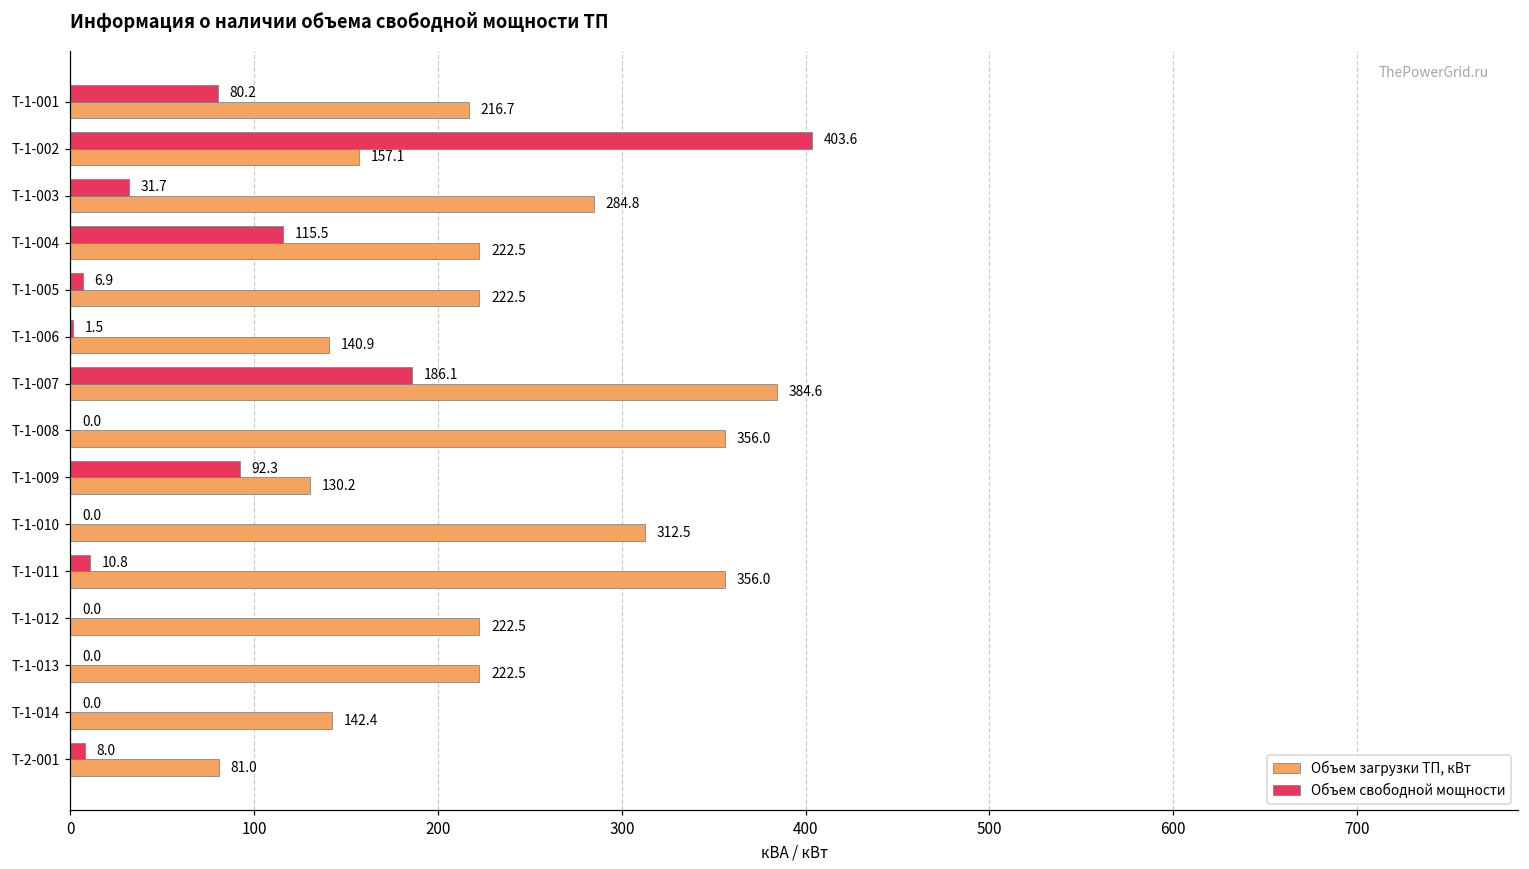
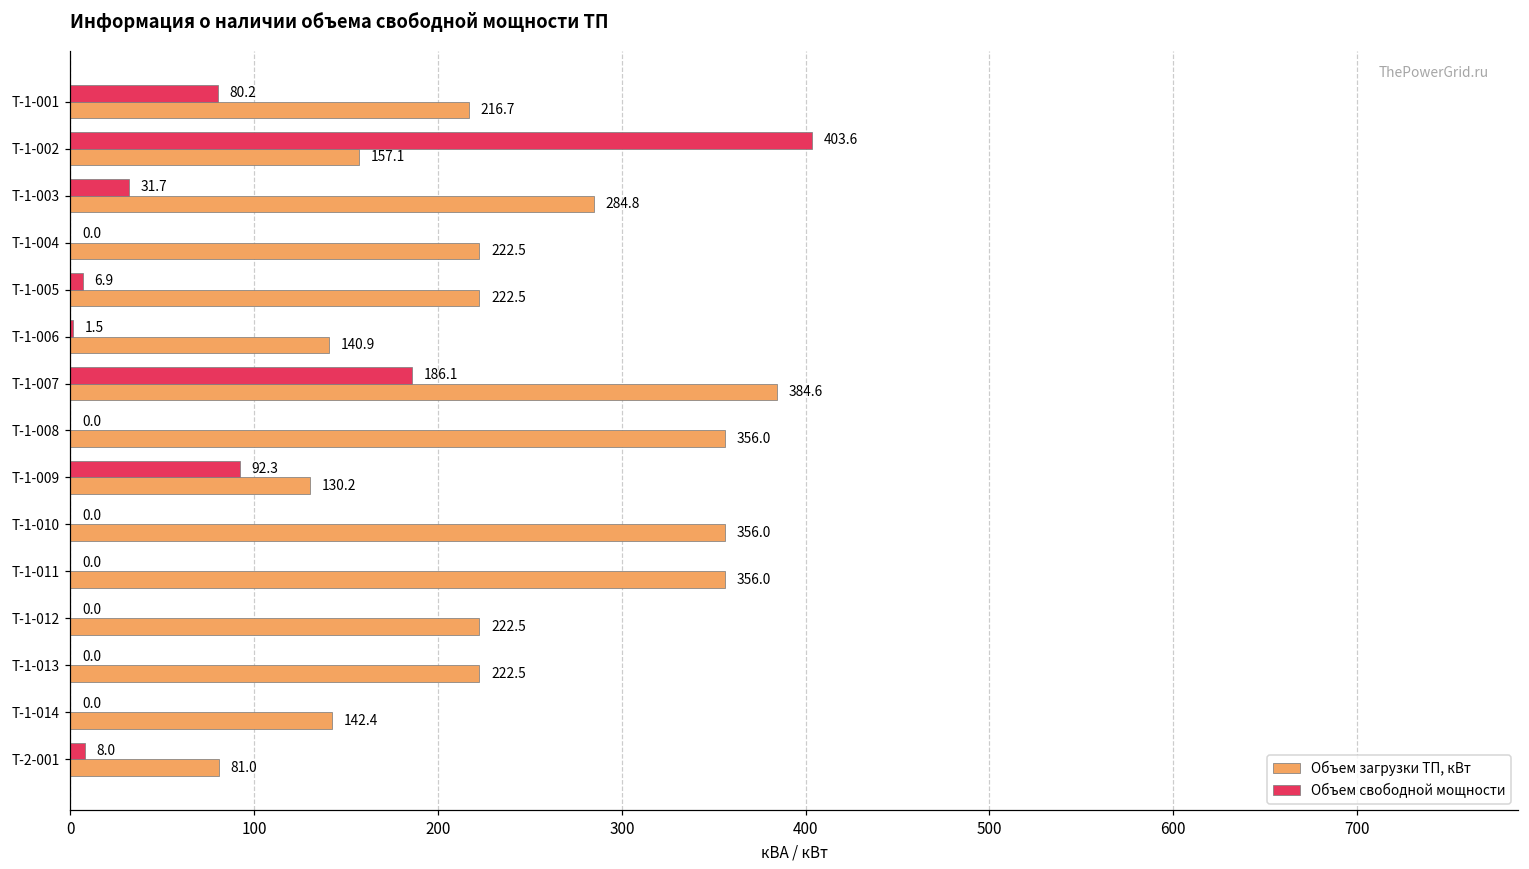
Объем свободной мощности, Т-1-004: 115.5 -> 0.0
Объем загрузки ТП, кВт, Т-1-010: 312.5 -> 356.0
Объем свободной мощности, Т-1-011: 10.8 -> 0.0
